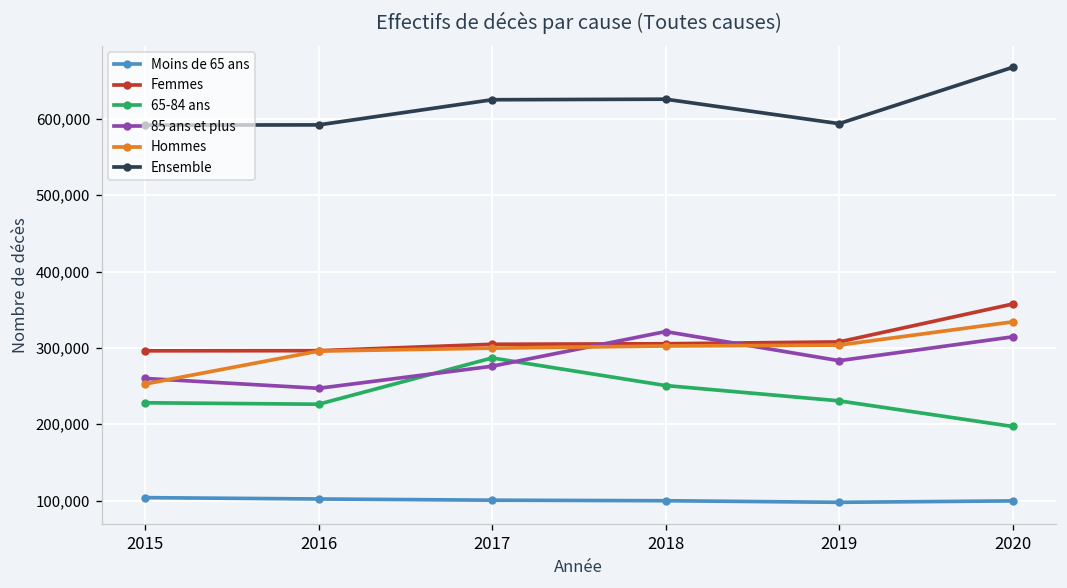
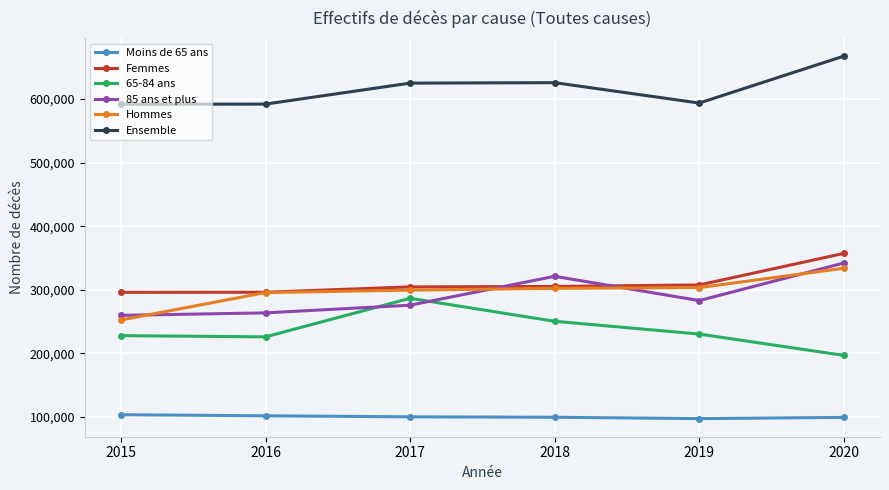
85 ans et plus, 2016: 250,000 -> 260,000
85 ans et plus, 2020: 310,000 -> 340,000
